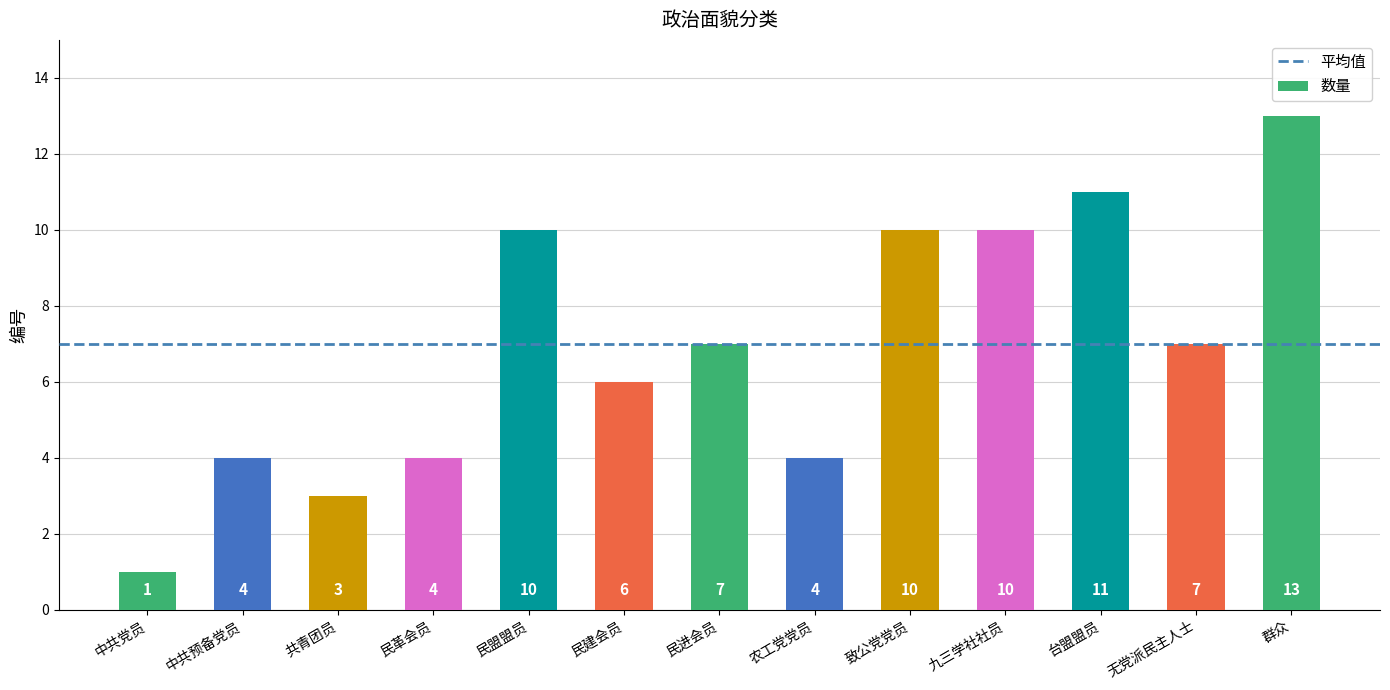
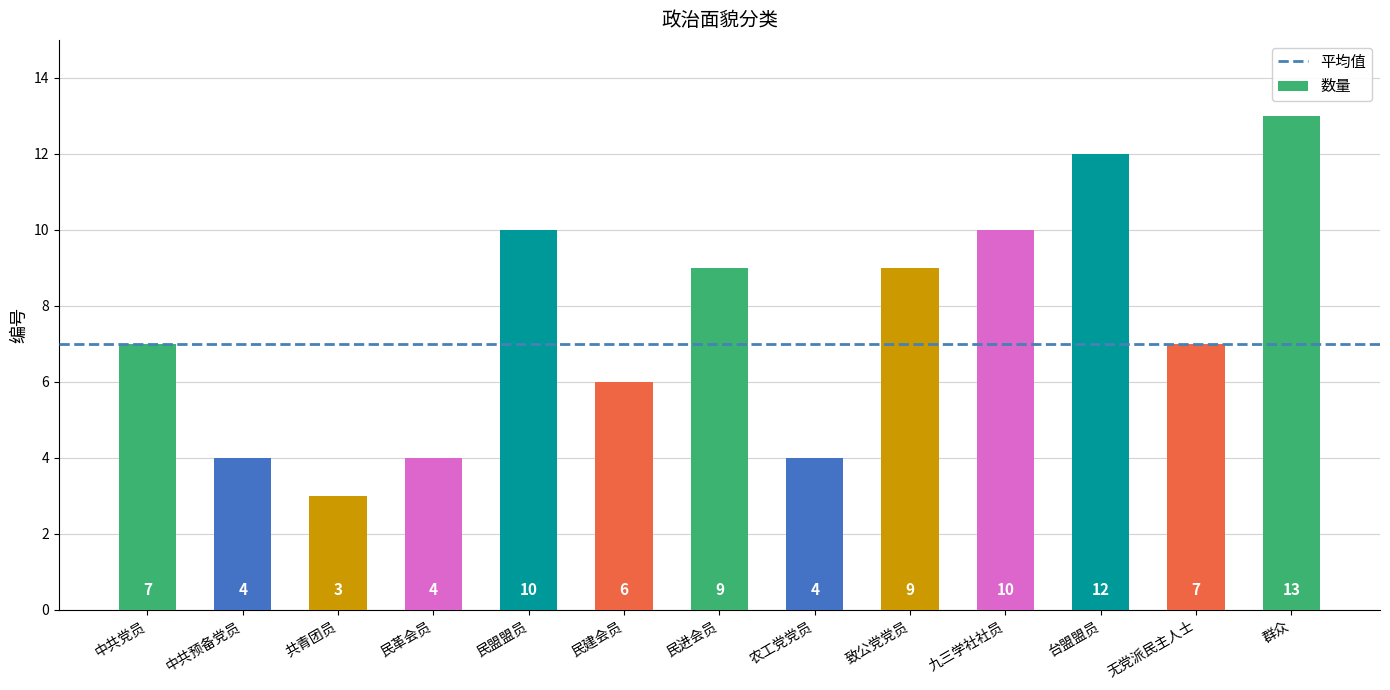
中共党员: 1 -> 7
民进会员: 7 -> 9
致公党党员: 10 -> 9
台盟盟员: 11 -> 12
